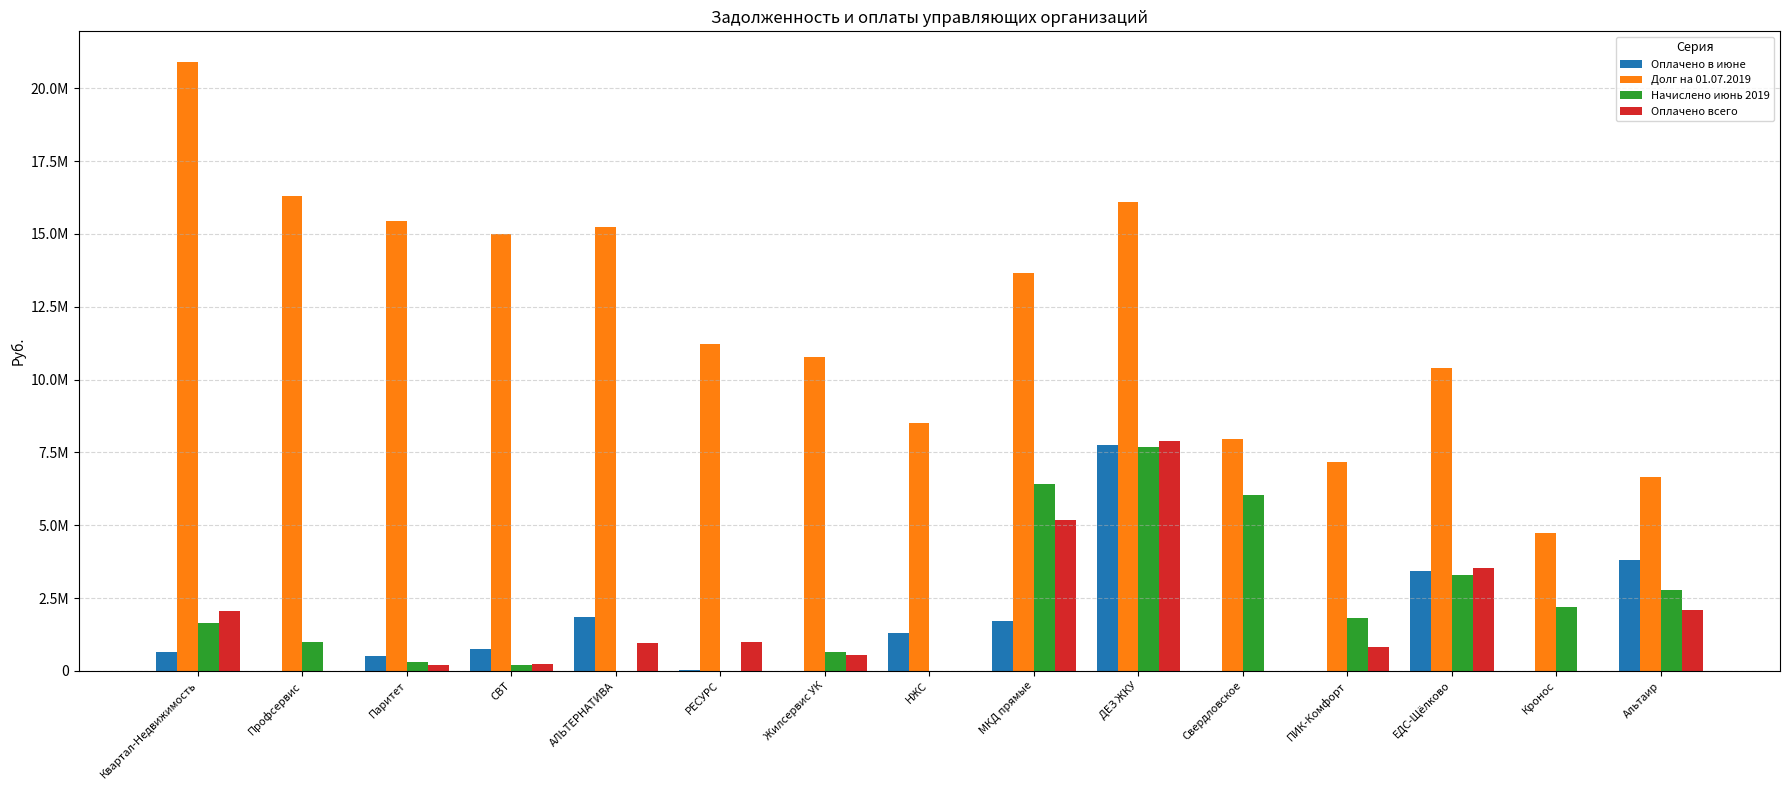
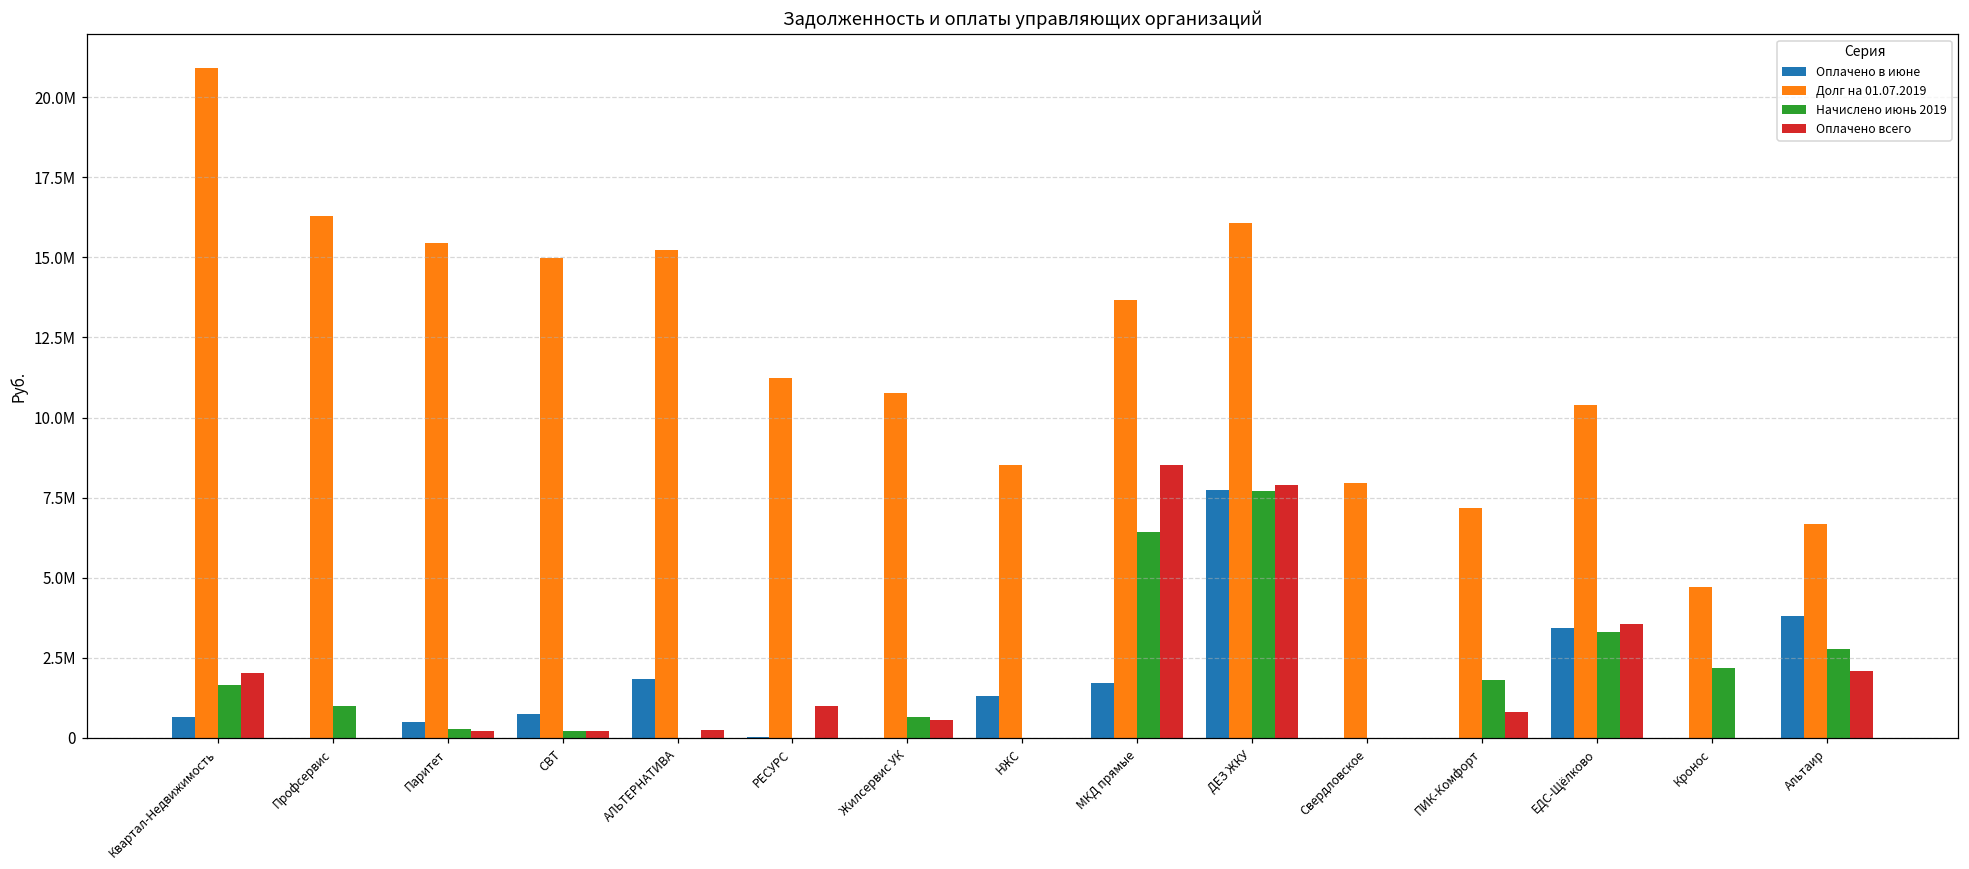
Оплачено всего, АЛЬТЕРНАТИВА: 900000 -> 200000
Оплачено всего, МКД прямые: 5200000 -> 8500000
Начислено июнь 2019, Свердловское: 6000000 -> 0
